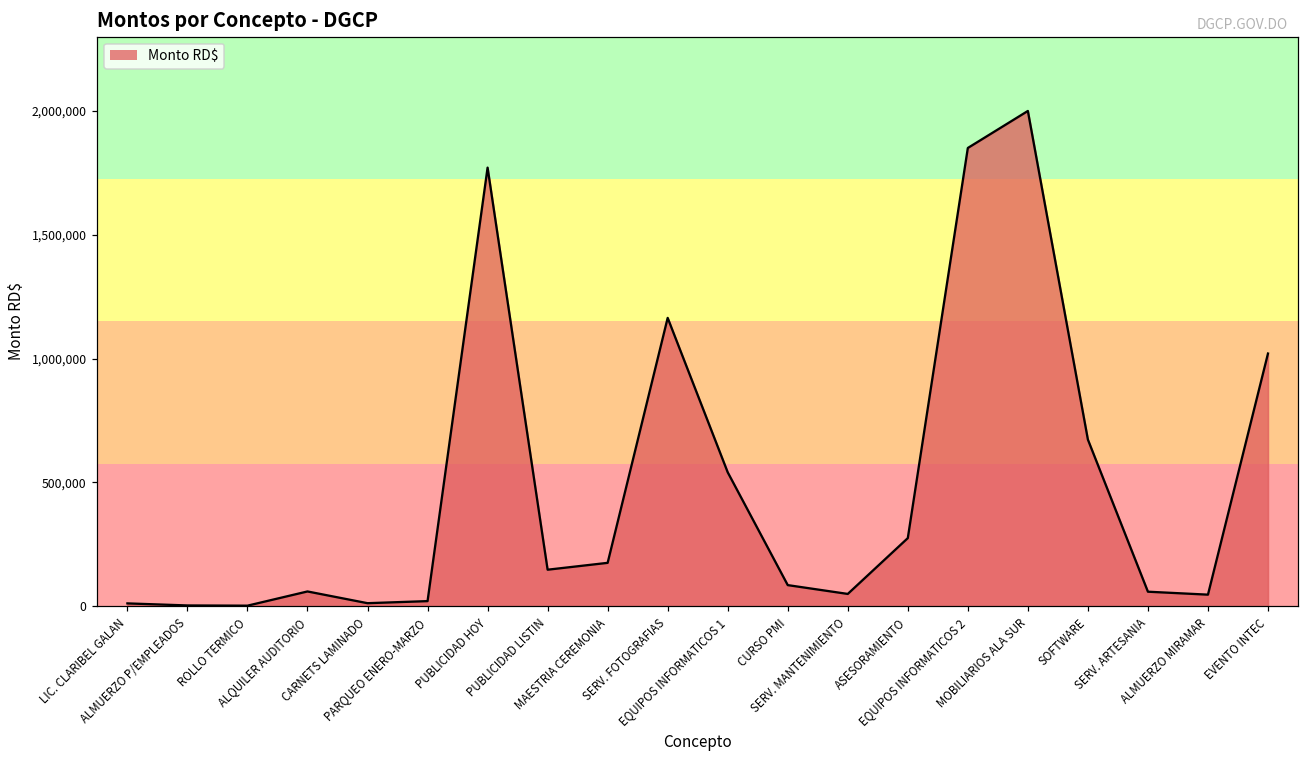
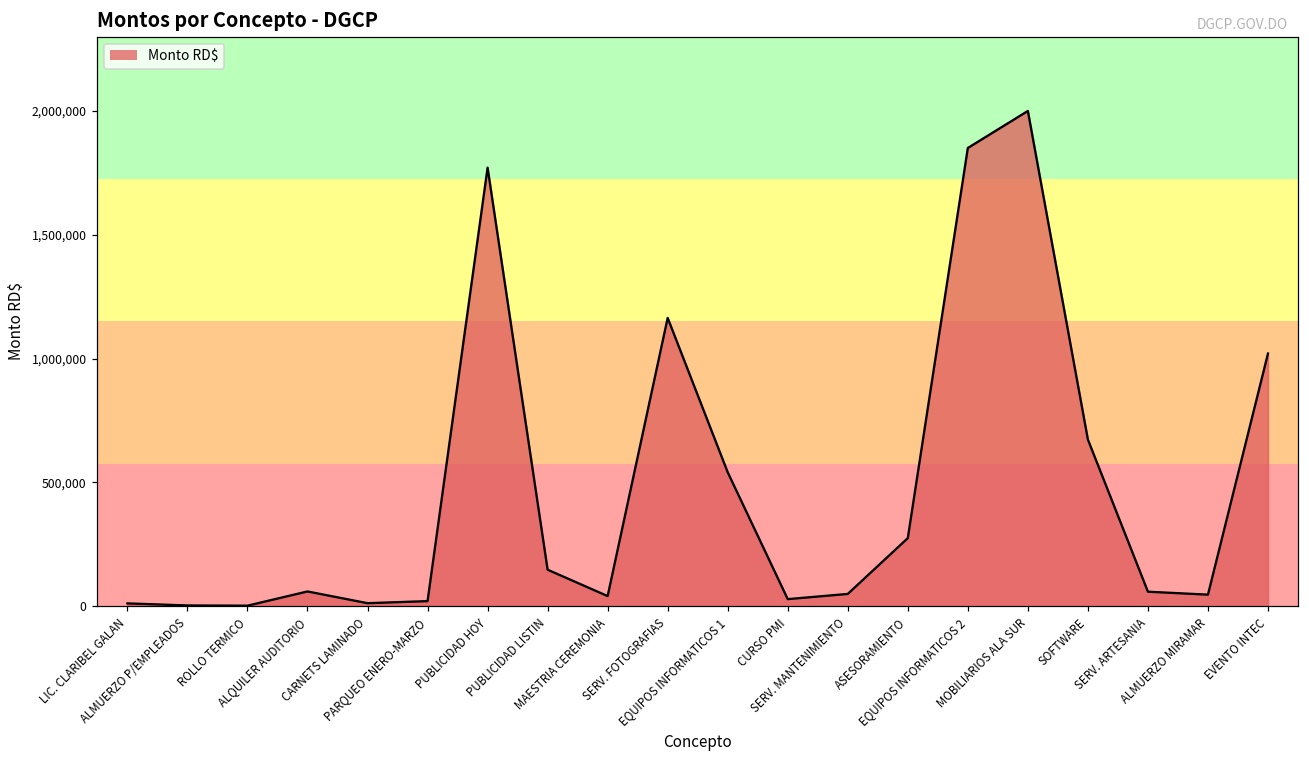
MAESTRIA CEREMONIA: 180,000 -> 40,000
CURSO PMI: 90,000 -> 30,000
